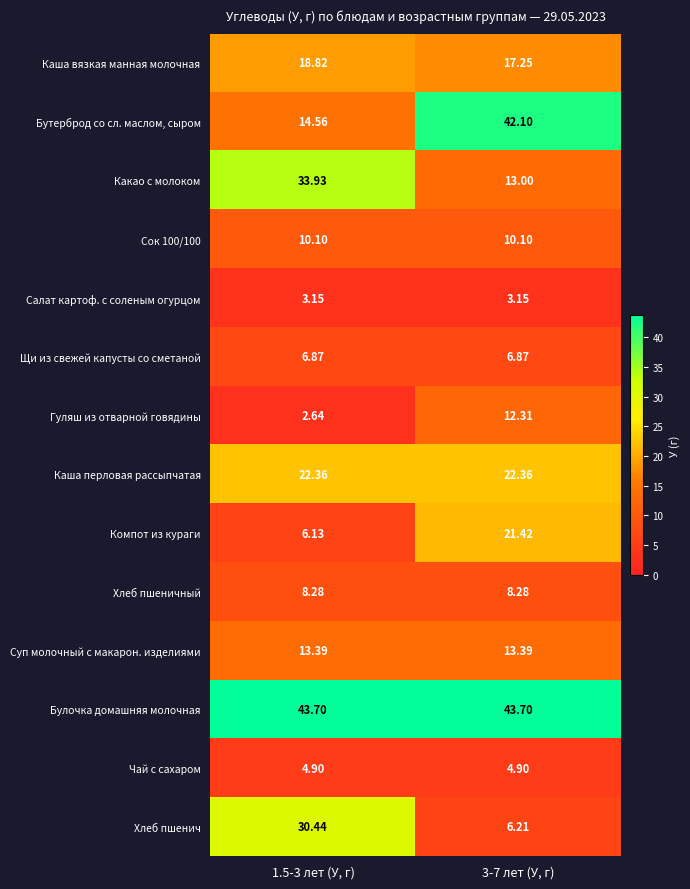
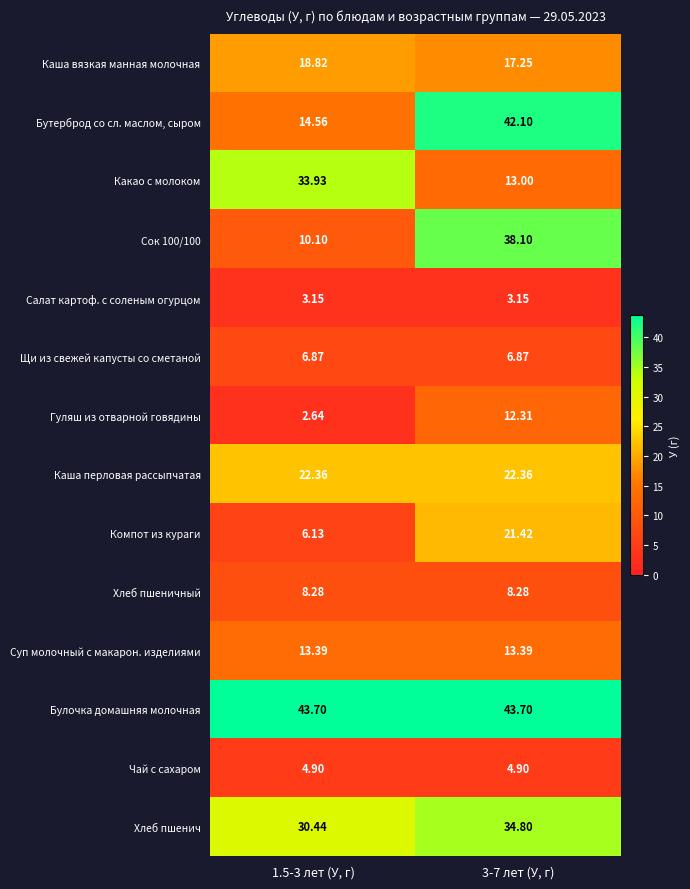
Сок 100/100, 3-7 лет (У, г): 10.10 -> 38.10
Хлеб пшенич, 3-7 лет (У, г): 6.21 -> 34.80
